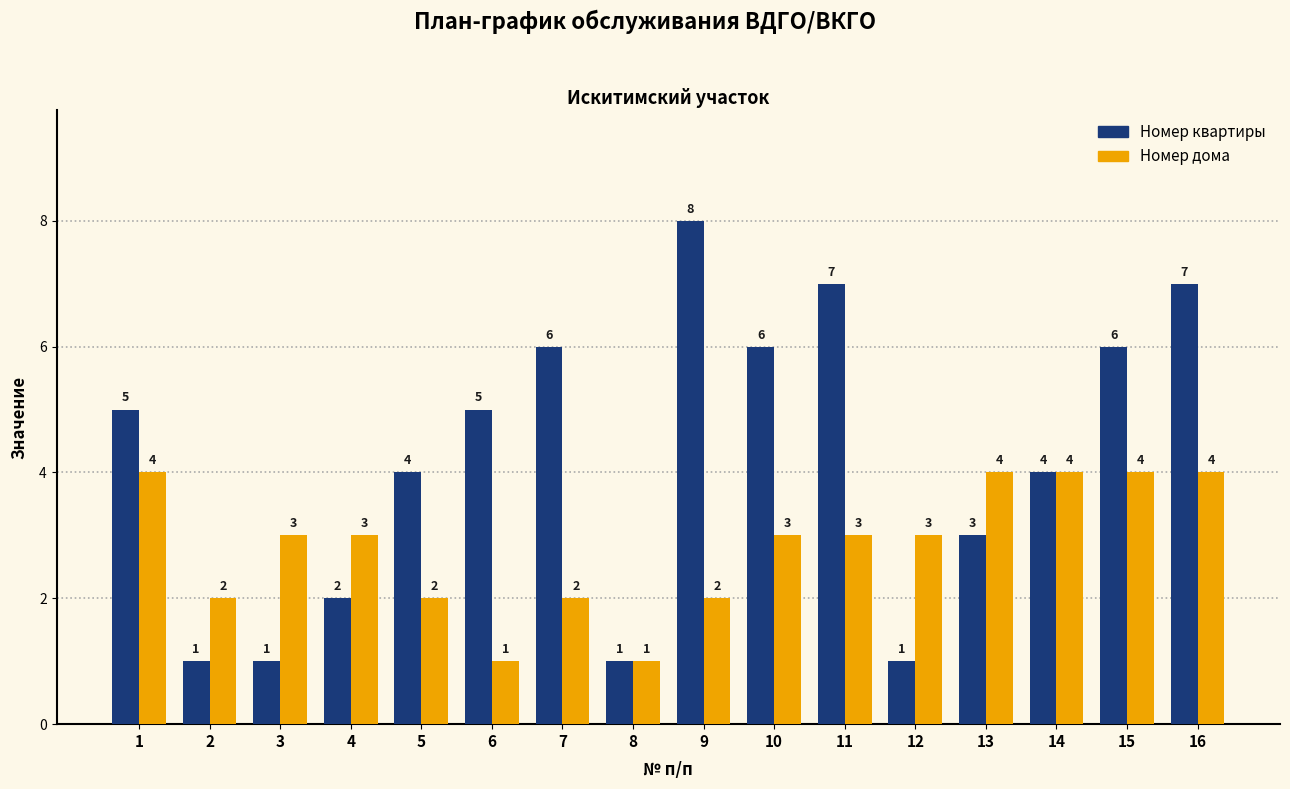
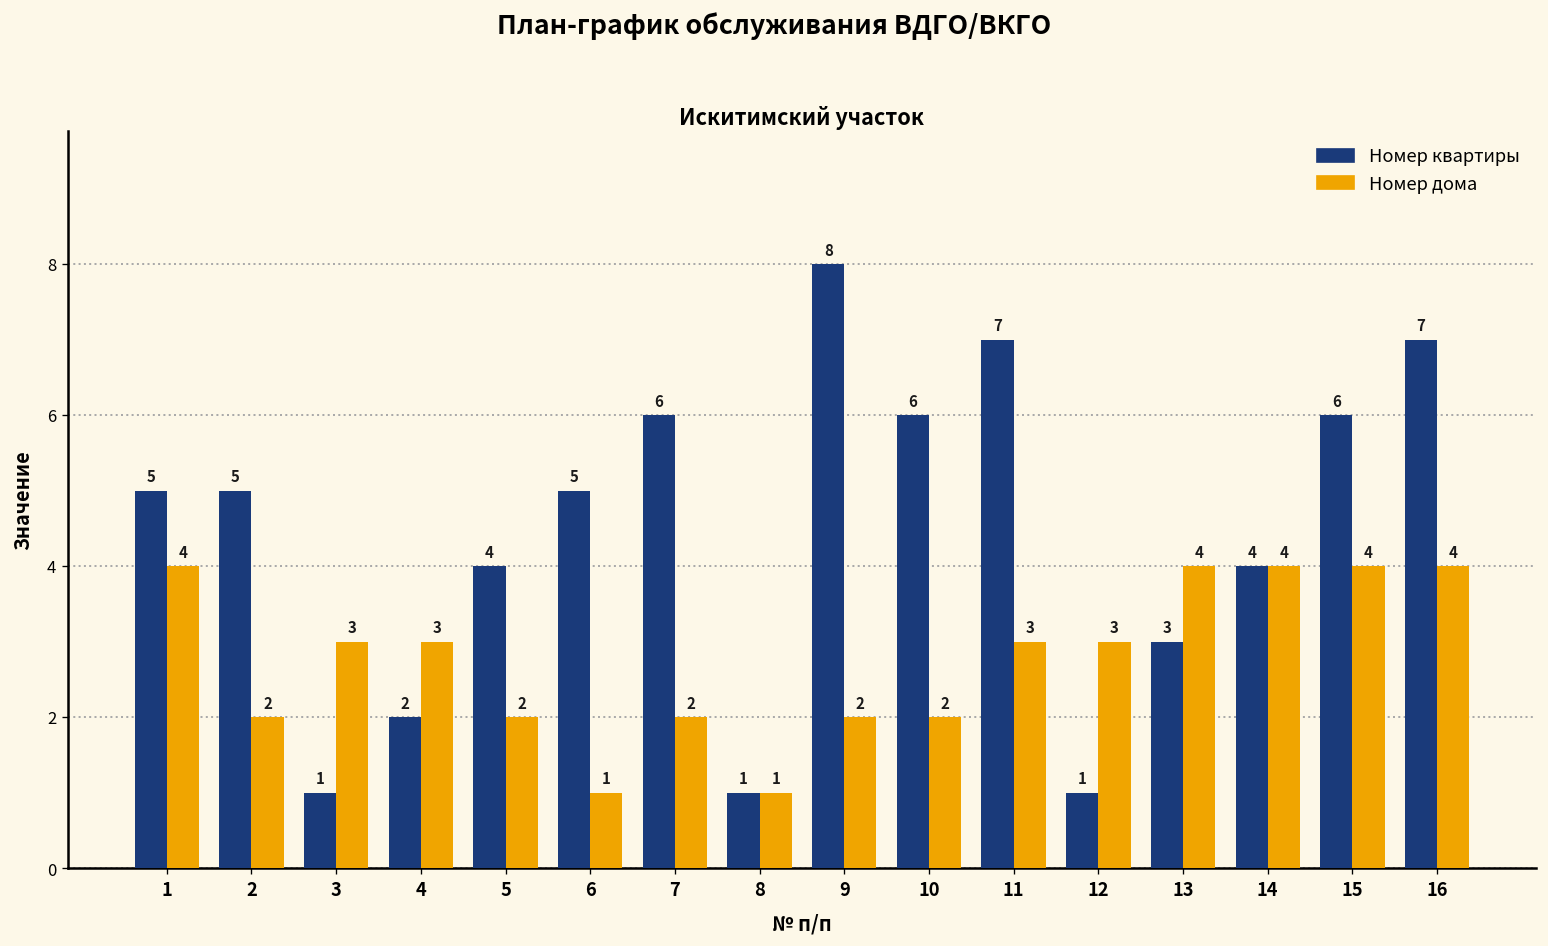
Номер квартиры, 2: 1 -> 5
Номер дома, 10: 3 -> 2
